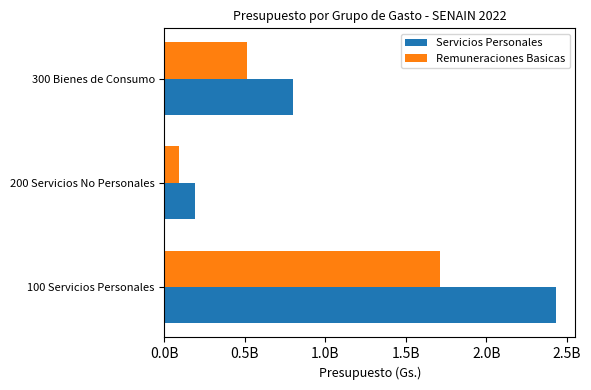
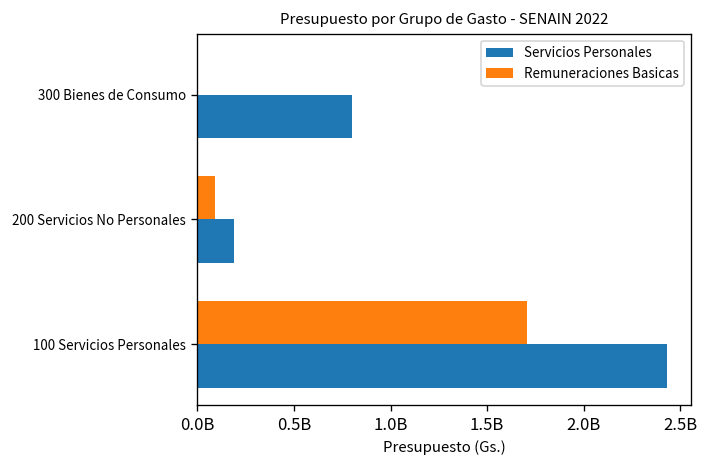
Remuneraciones Basicas, 300 Bienes de Consumo: 510000000 -> 0
